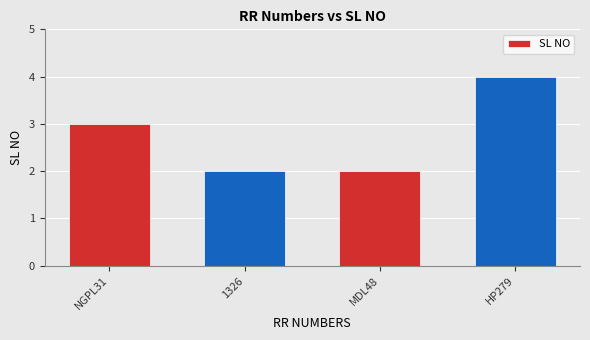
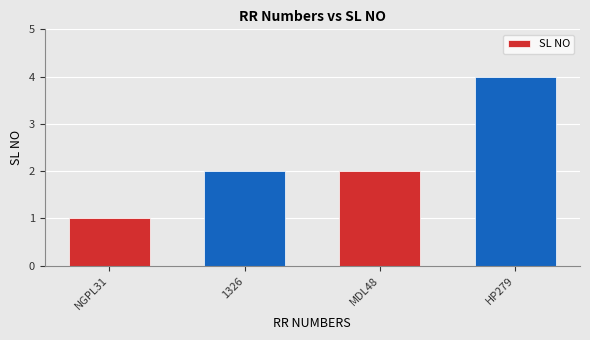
NGPL31: 3 -> 1
